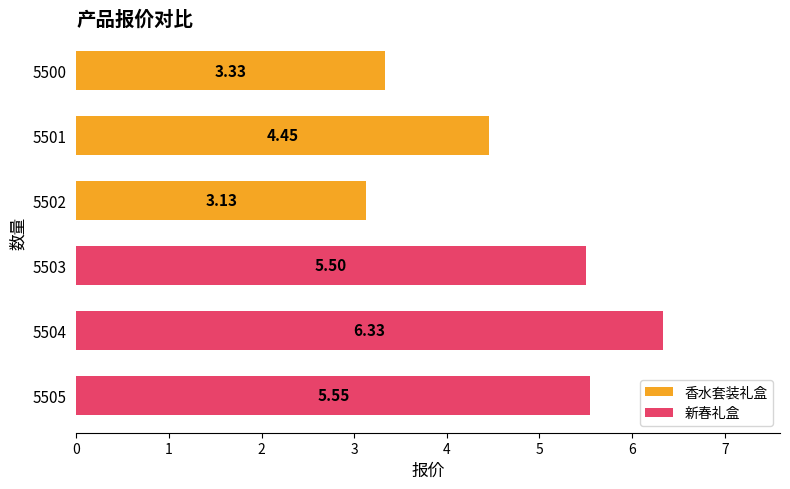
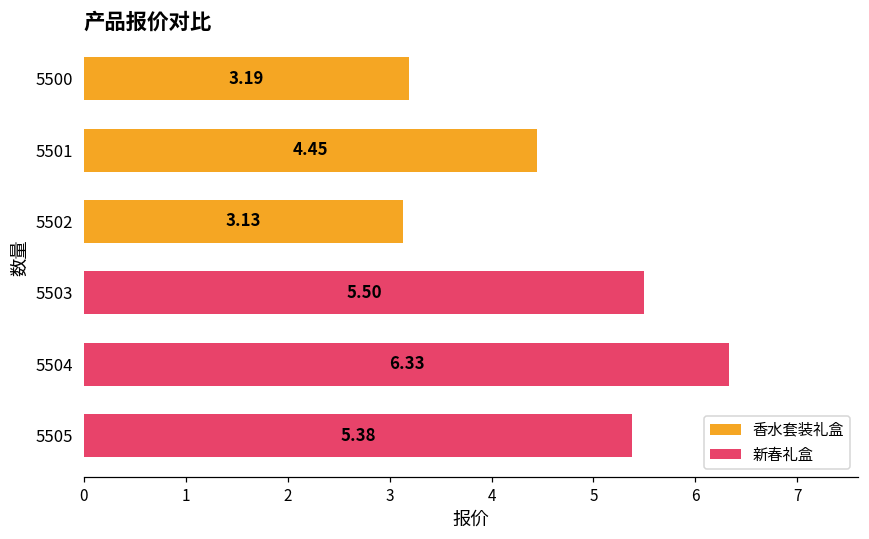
香水套装礼盒, 5500: 3.33 -> 3.19
新春礼盒, 5505: 5.55 -> 5.38
